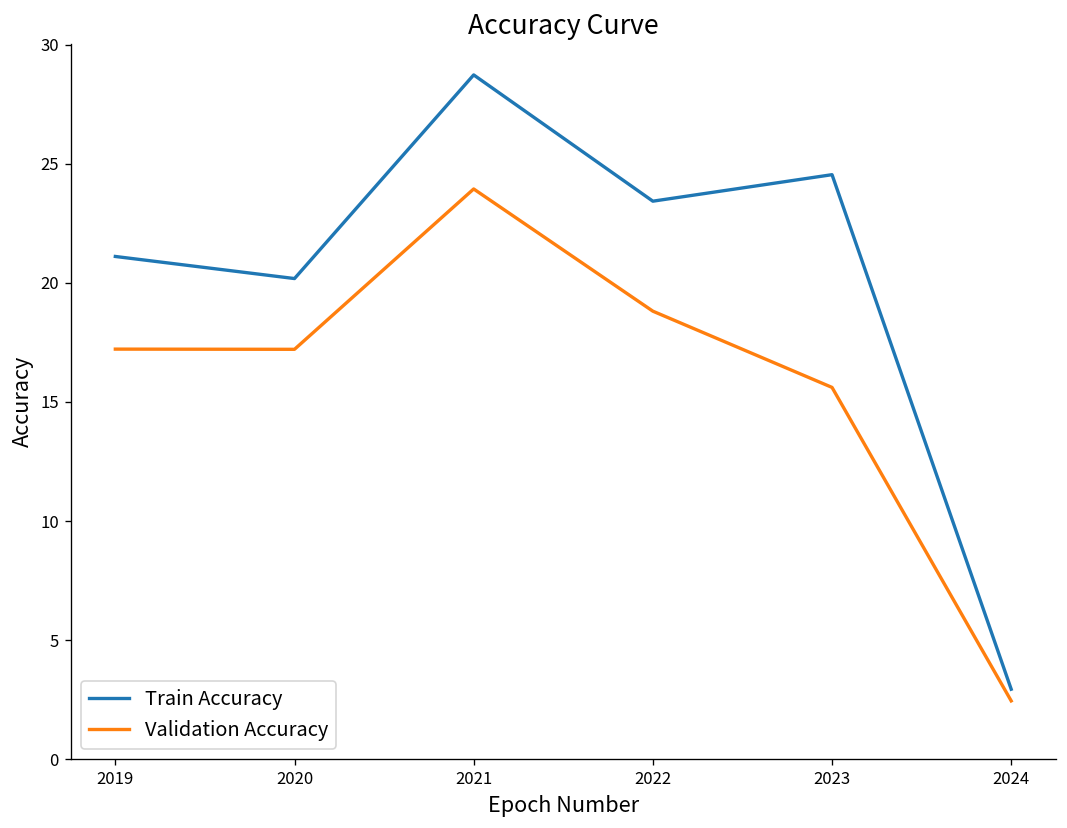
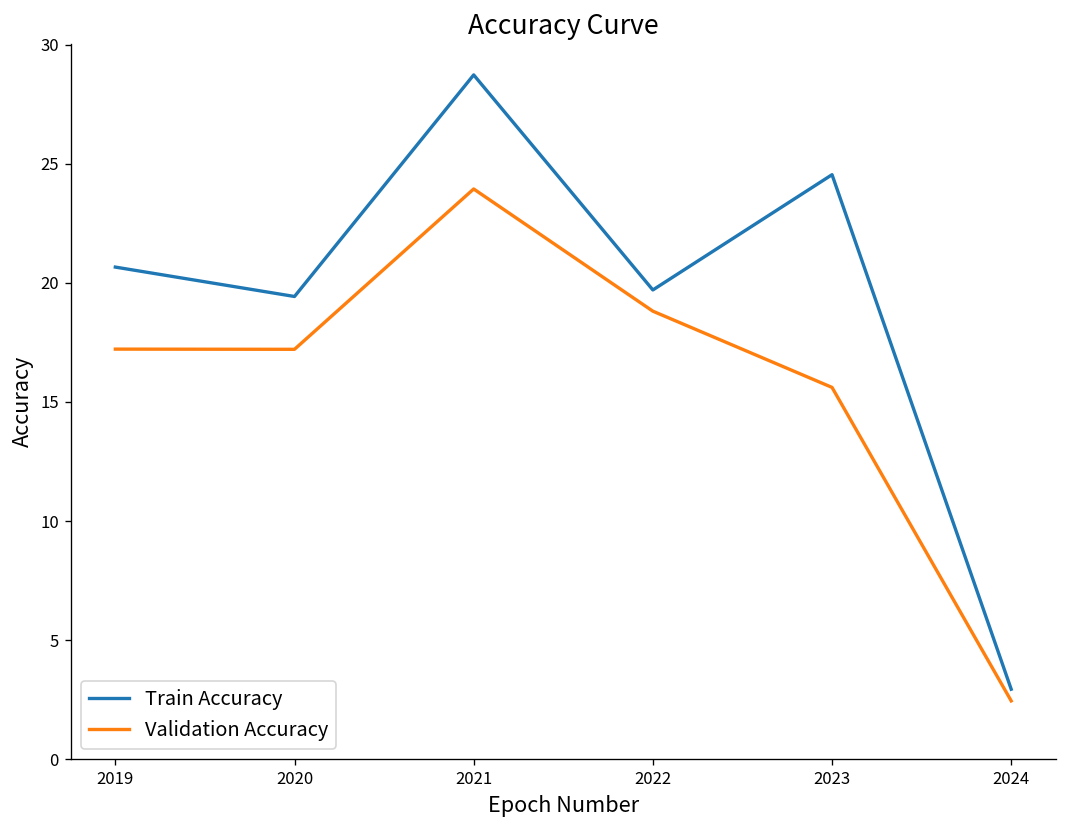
Train Accuracy, 2019: 21.1 -> 20.7
Train Accuracy, 2020: 20.2 -> 19.4
Train Accuracy, 2022: 23.4 -> 19.7
